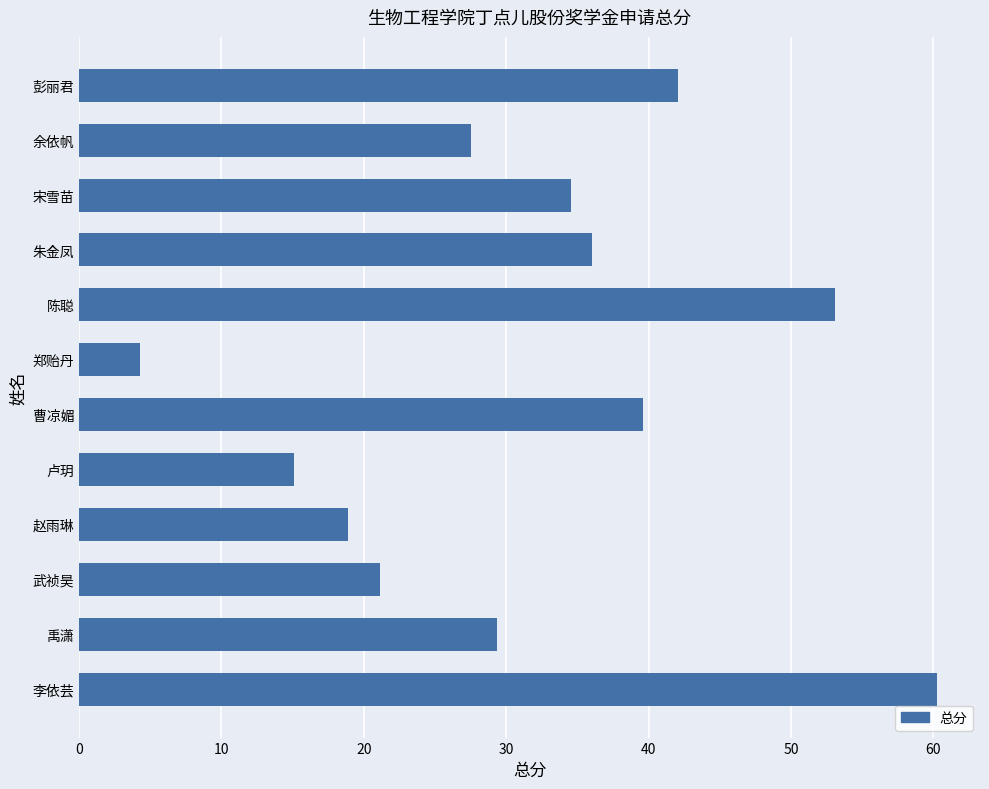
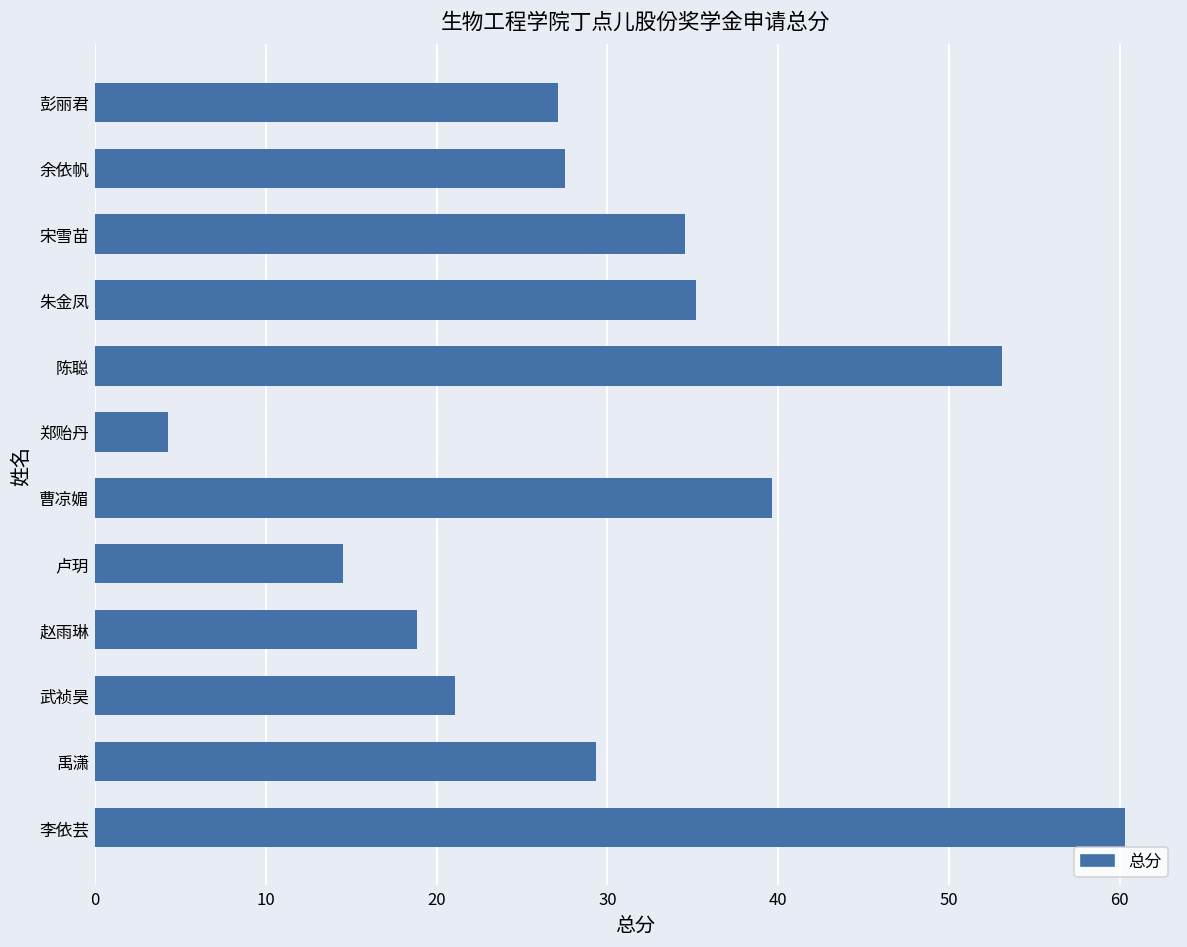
彭丽君: 42.1 -> 27.1
朱金凤: 36.0 -> 35.2
卢玥: 15.1 -> 14.5
